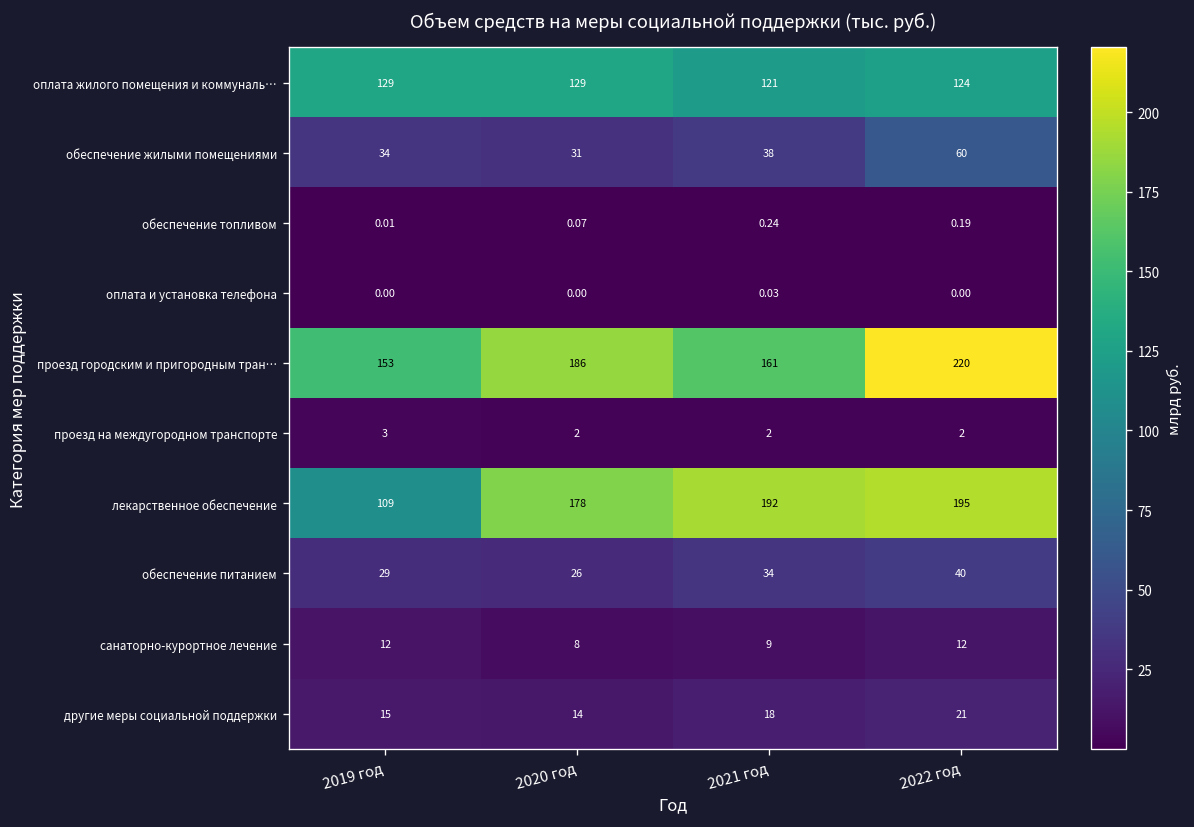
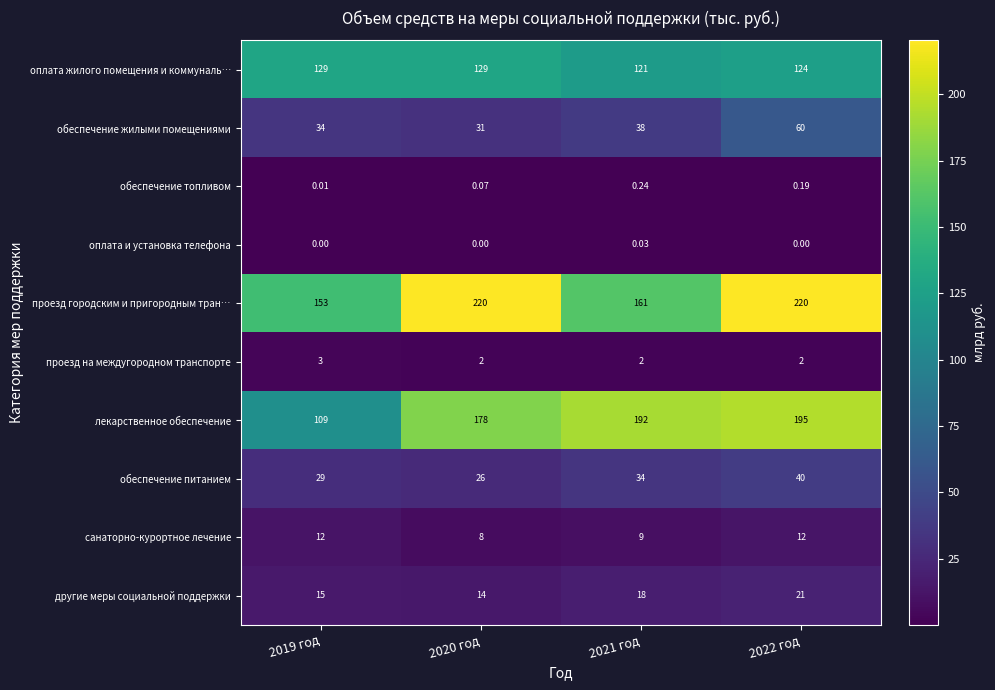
проезд городским и пригородным тран…, 2020 год: 186 -> 220
